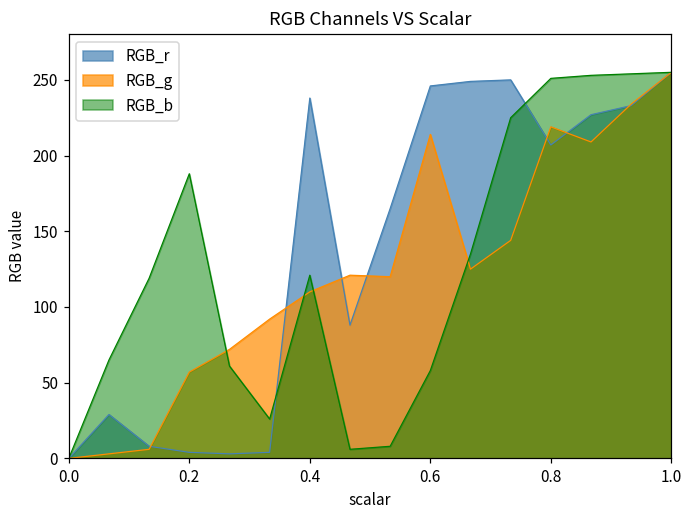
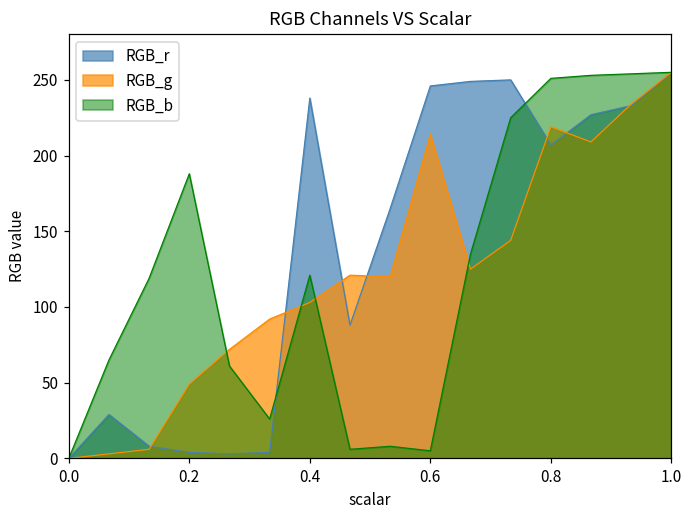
RGB_g, 0.2: 57 -> 49
RGB_g, 0.4: 110 -> 103
RGB_b, 0.6: 58 -> 5
